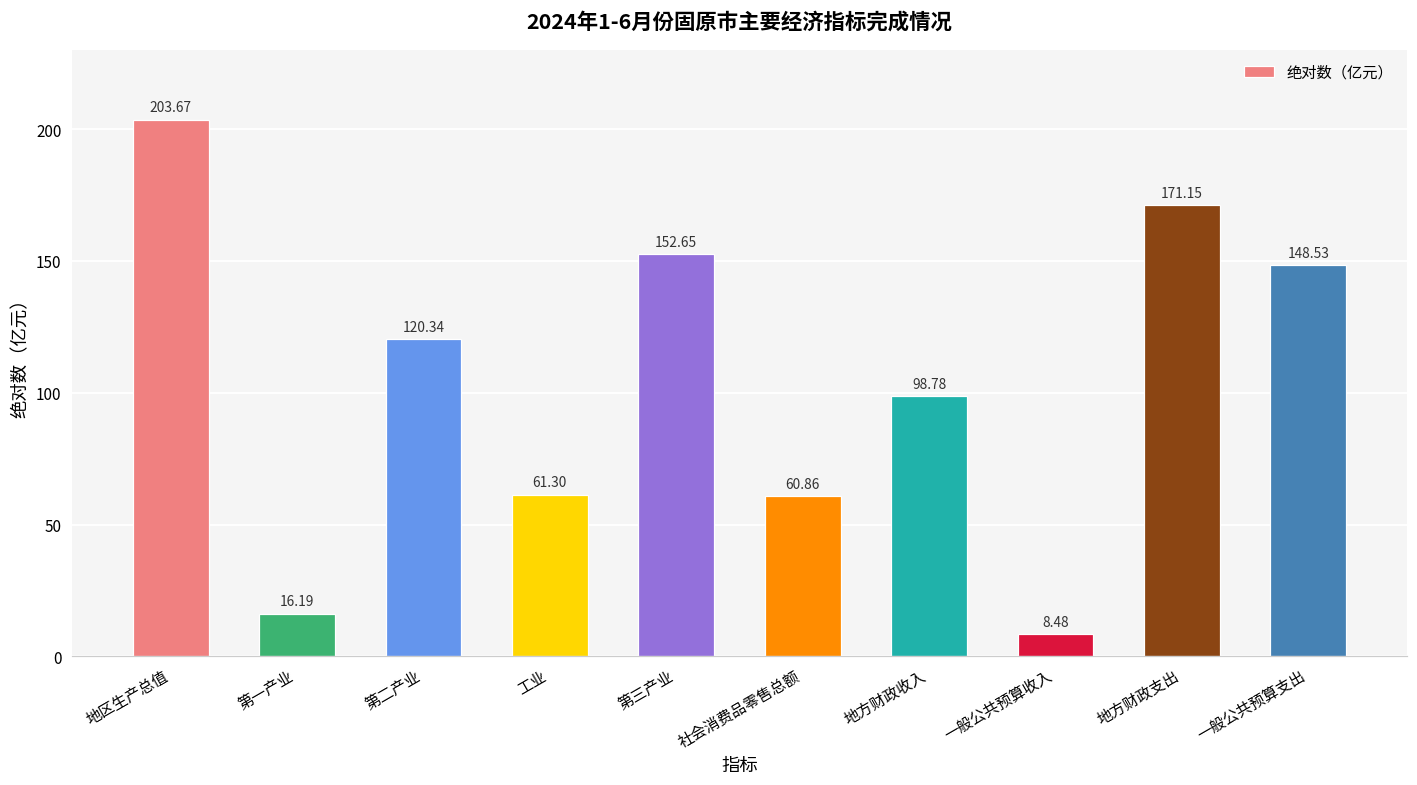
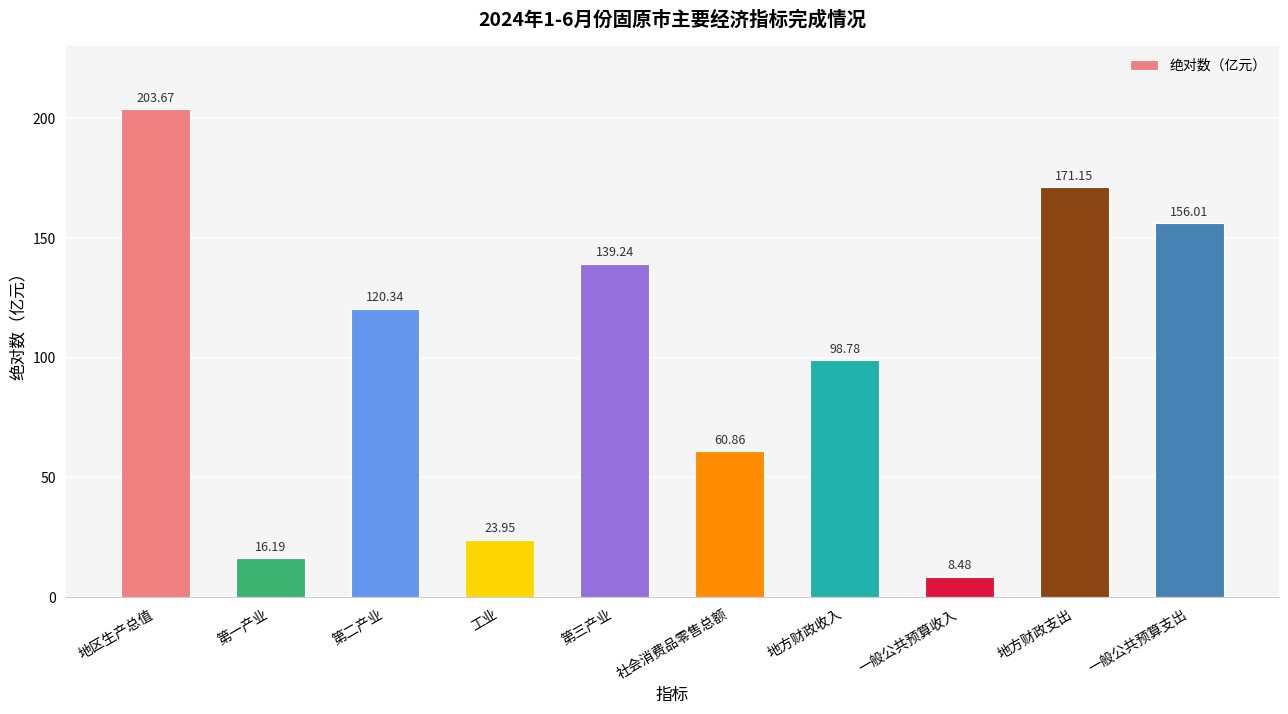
工业: 61.30 -> 23.95
第三产业: 152.65 -> 139.24
一般公共预算支出: 148.53 -> 156.01
